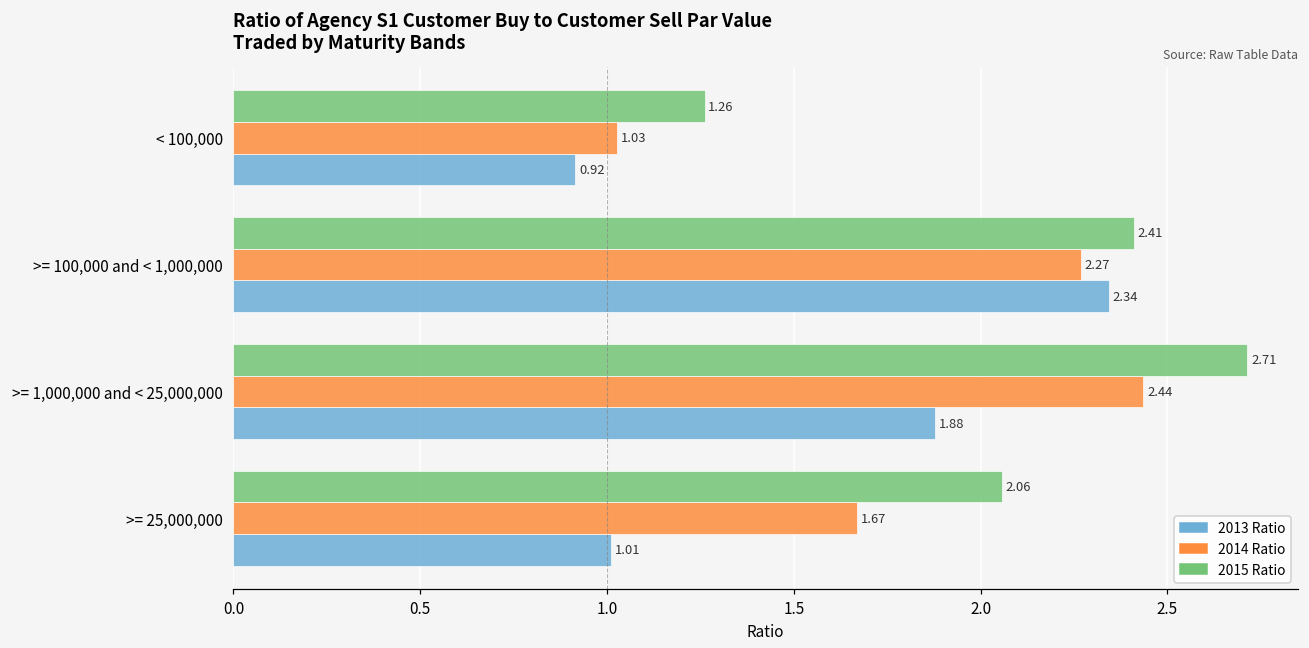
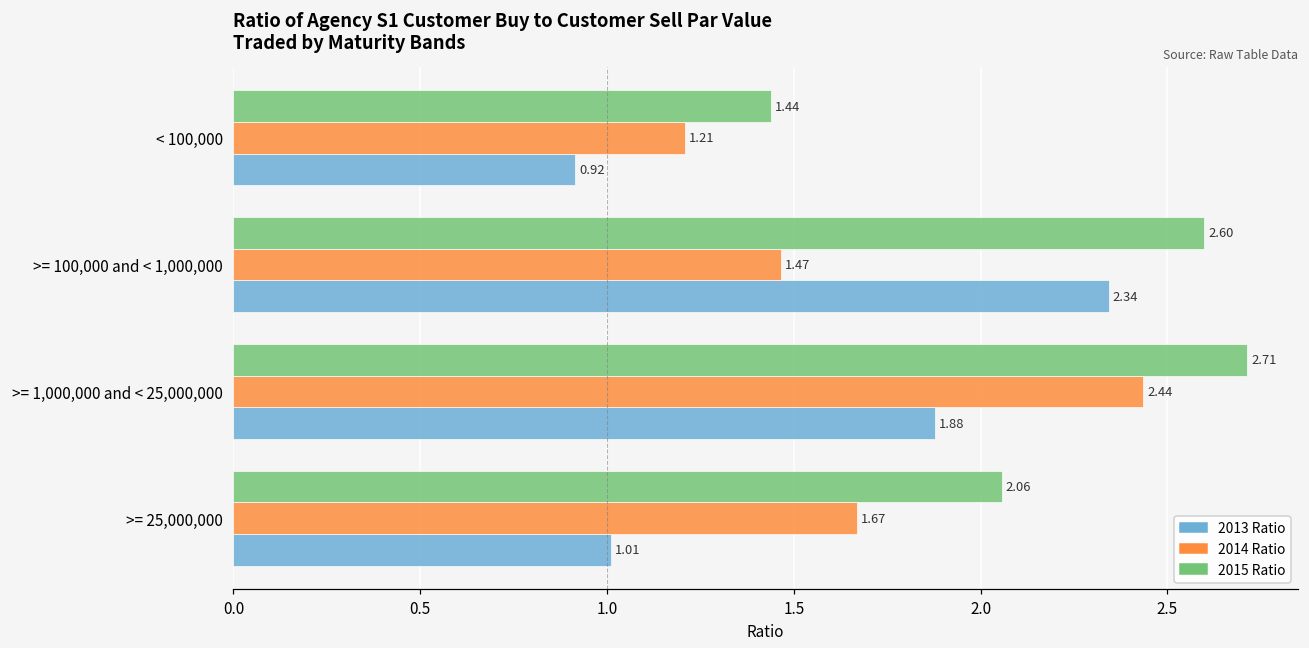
2015 Ratio, < 100,000: 1.26 -> 1.44
2014 Ratio, < 100,000: 1.03 -> 1.21
2015 Ratio, >= 100,000 and < 1,000,000: 2.41 -> 2.60
2014 Ratio, >= 100,000 and < 1,000,000: 2.27 -> 1.47
